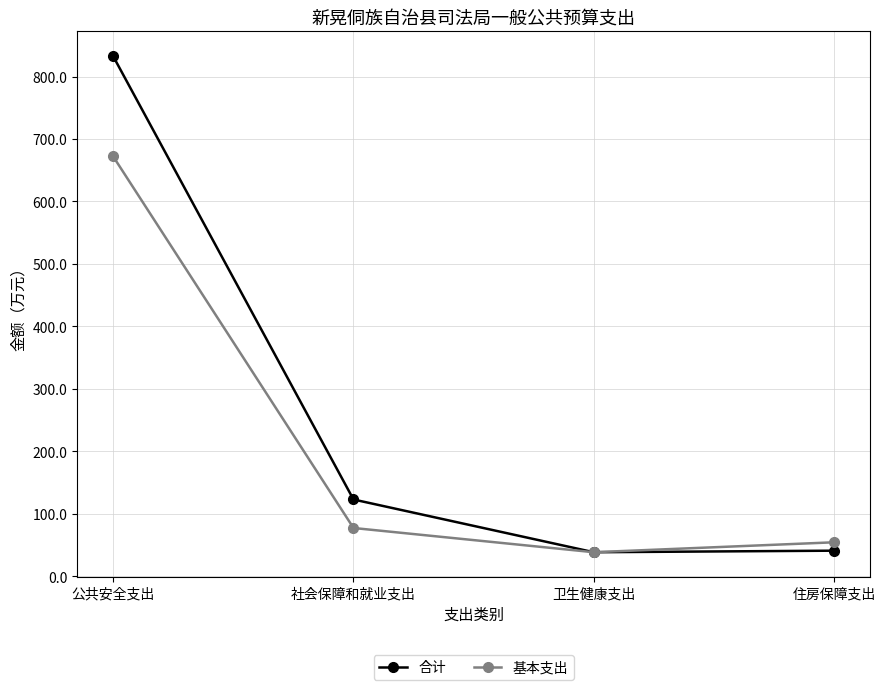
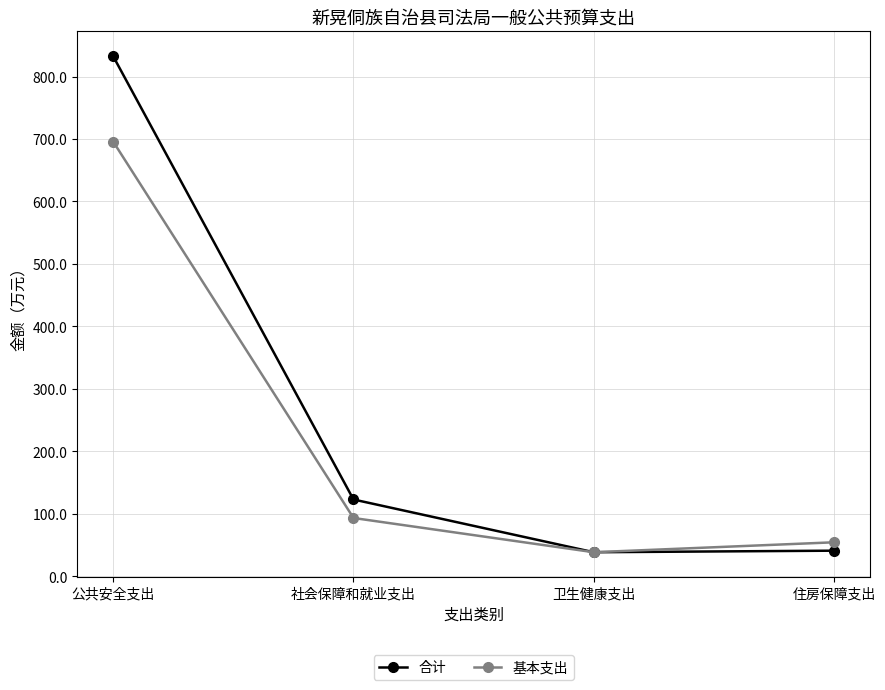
基本支出, 公共安全支出: 670 -> 700
基本支出, 社会保障和就业支出: 80 -> 90
